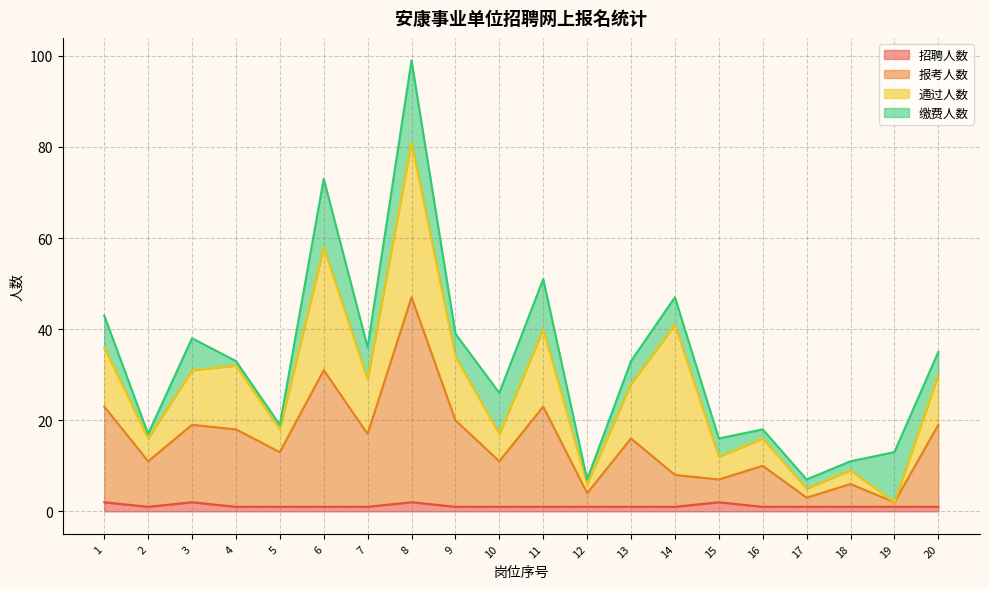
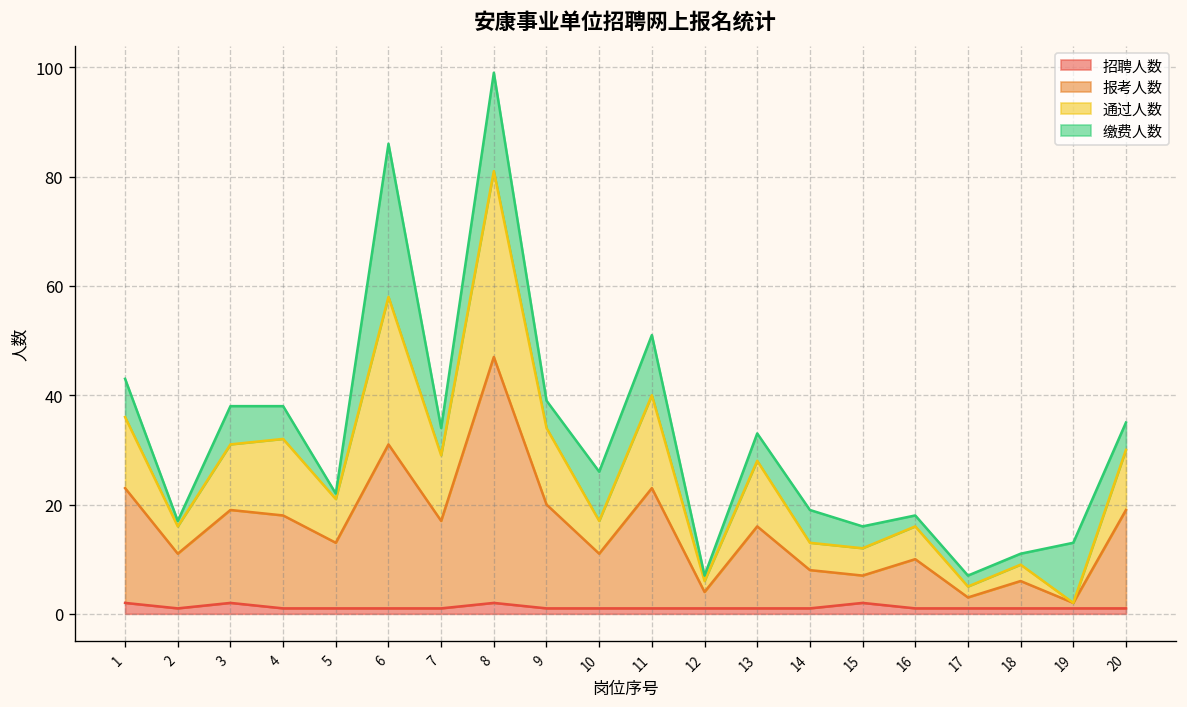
缴费人数, 4: 1 -> 6
通过人数, 5: 5 -> 8
缴费人数, 6: 15 -> 28
缴费人数, 7: 7 -> 5
通过人数, 14: 33 -> 5
